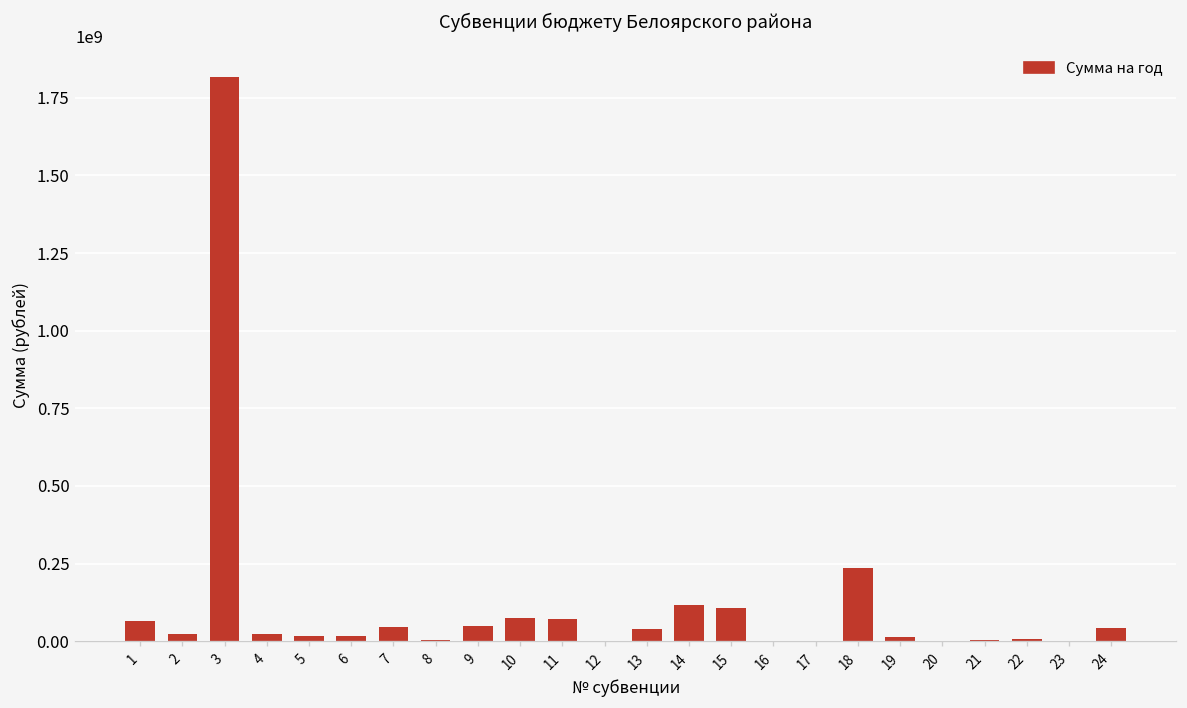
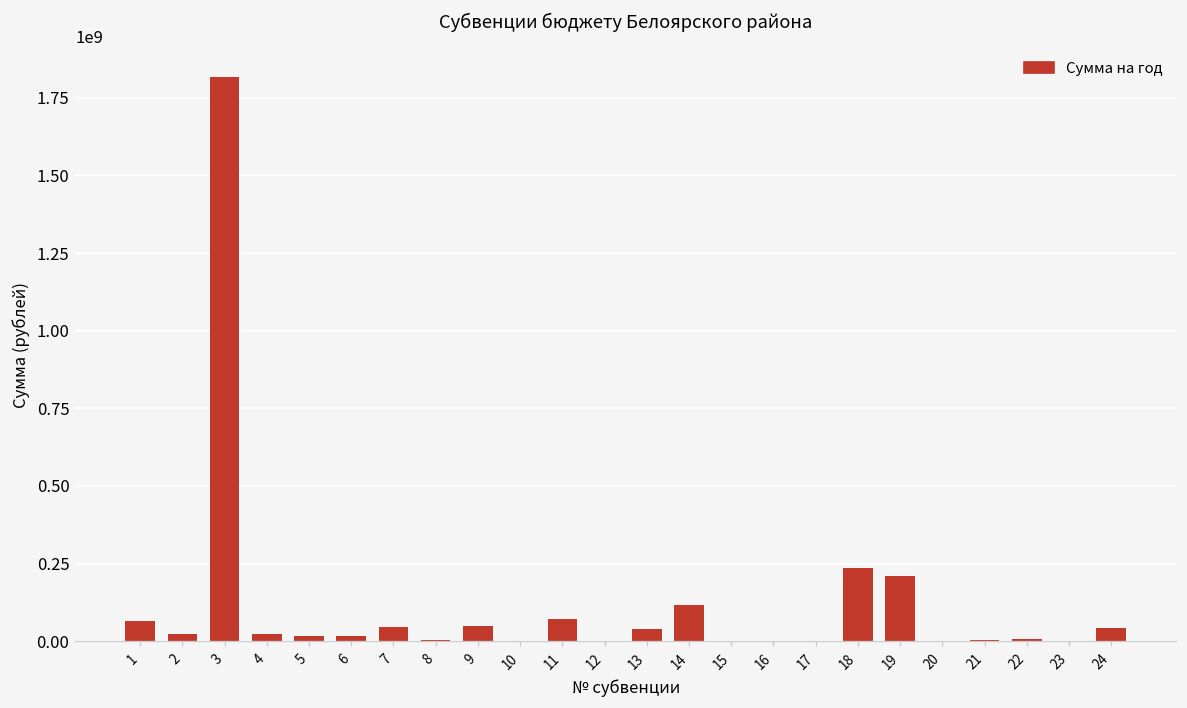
10: 80000000 -> 0
15: 110000000 -> 0
19: 10000000 -> 210000000
